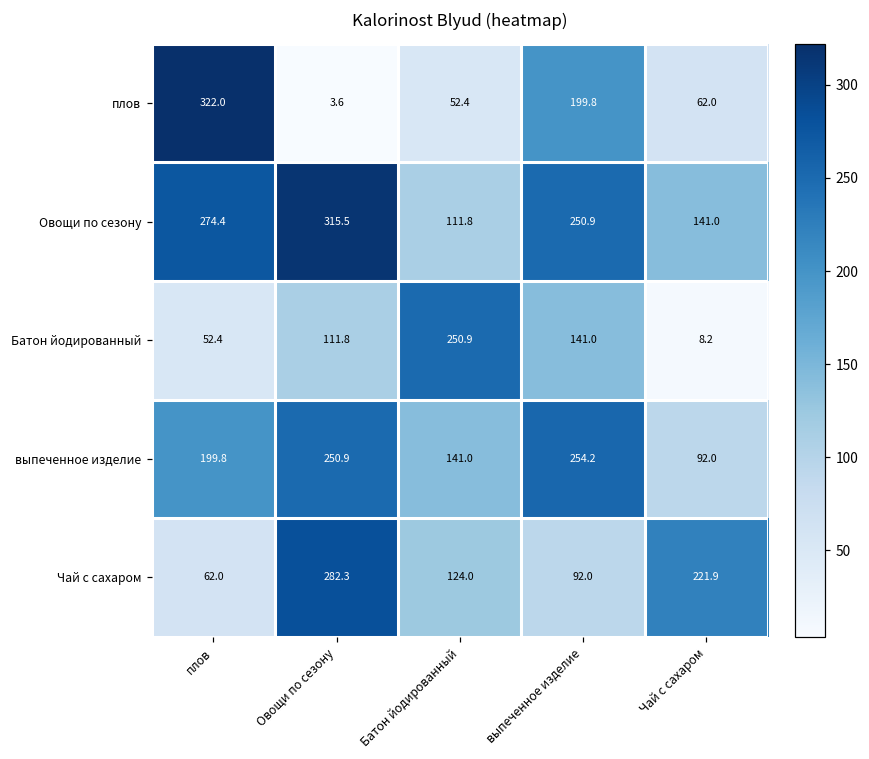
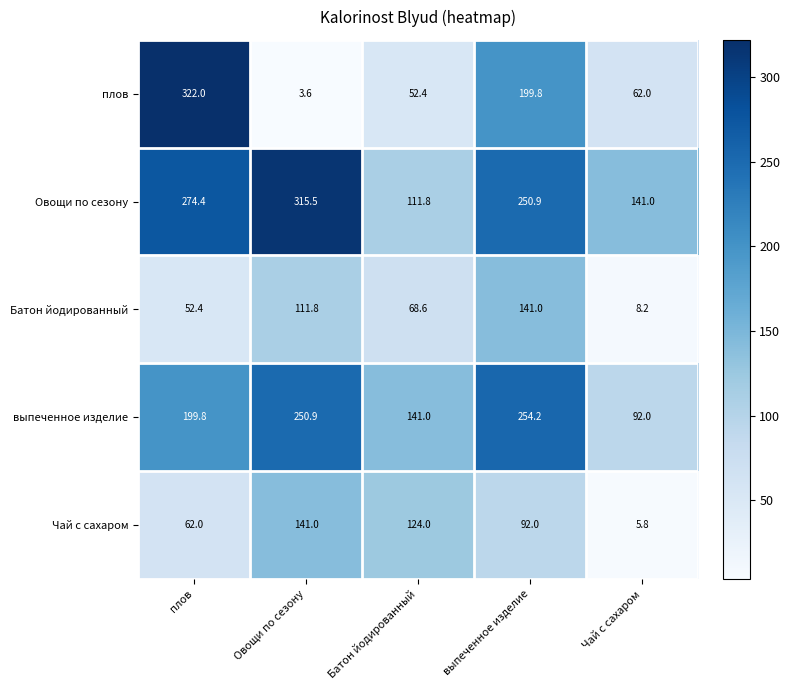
Батон йодированный, Батон йодированный: 250.9 -> 68.6
Чай с сахаром, Овощи по сезону: 282.3 -> 141.0
Чай с сахаром, Чай с сахаром: 221.9 -> 5.8
